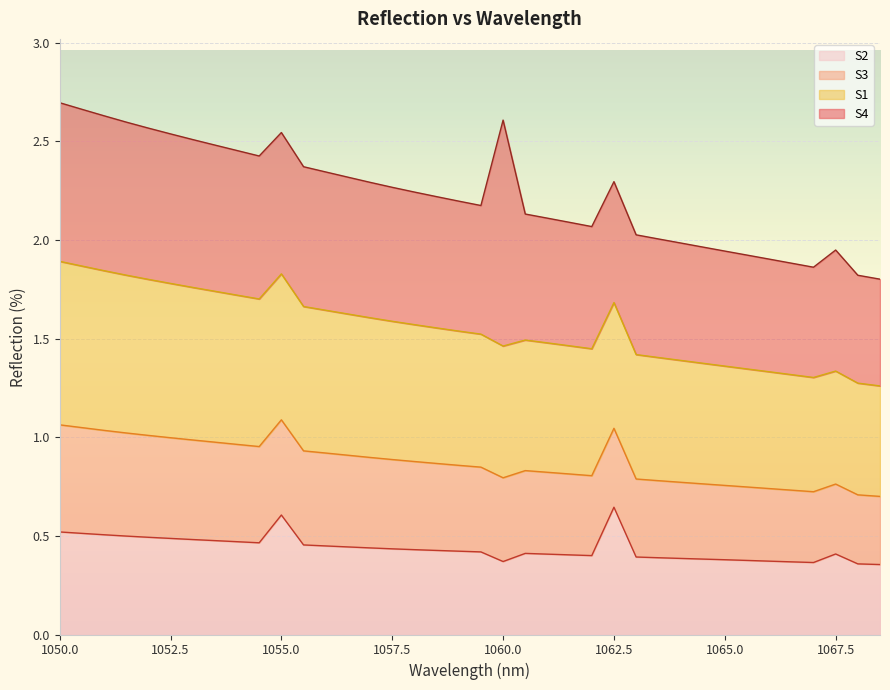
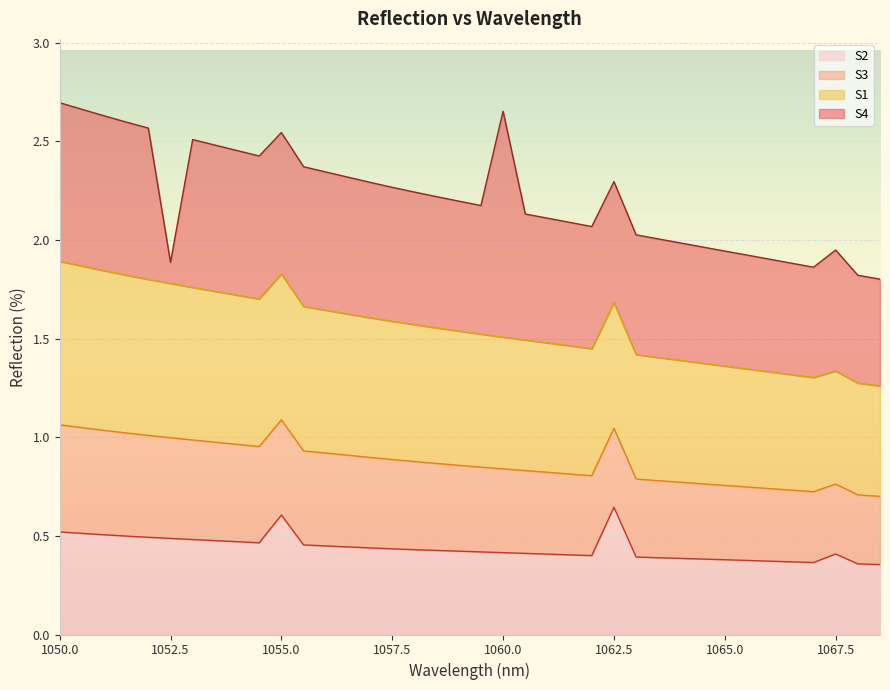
S4, 1052.5: 0.76 -> 0.11
S2, 1060.0: 0.37 -> 0.42
